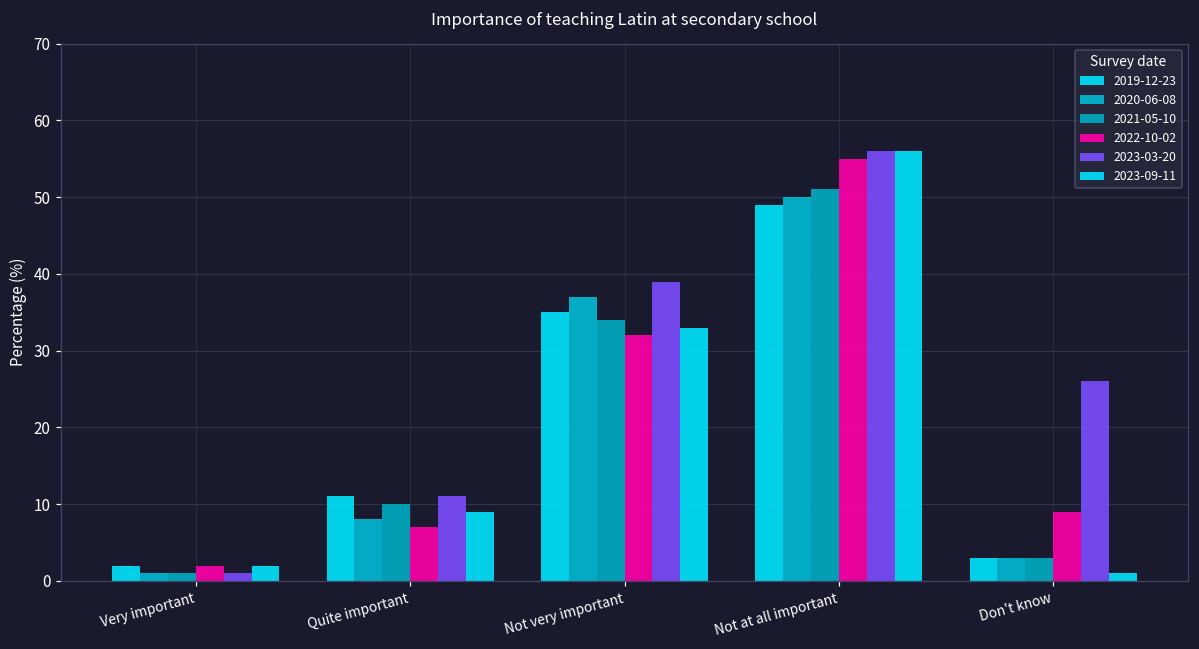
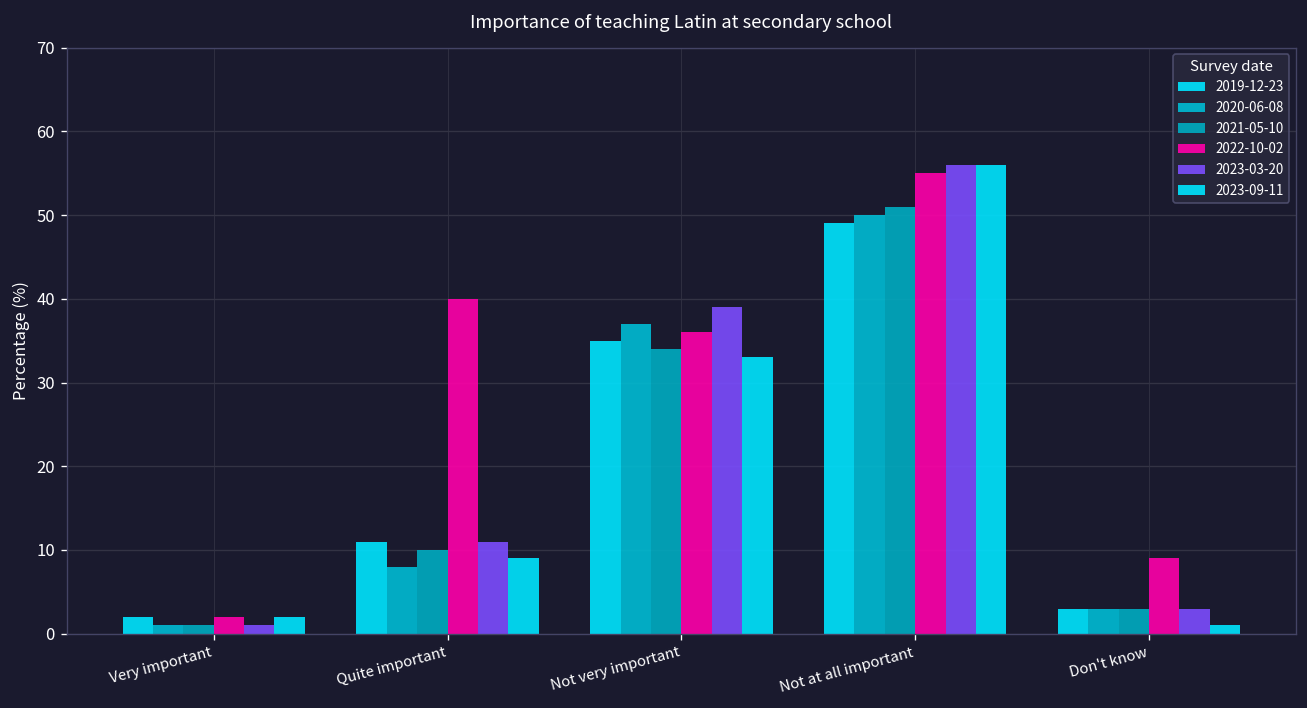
2022-10-02, Quite important: 7 -> 40
2022-10-02, Not very important: 32 -> 36
2023-03-20, Don't know: 26 -> 3
